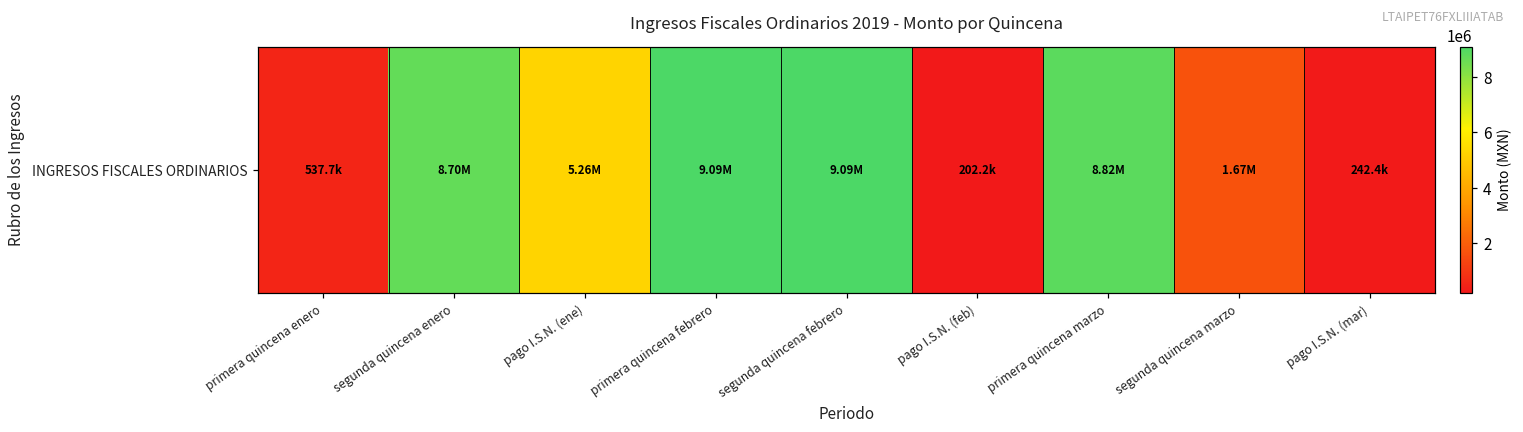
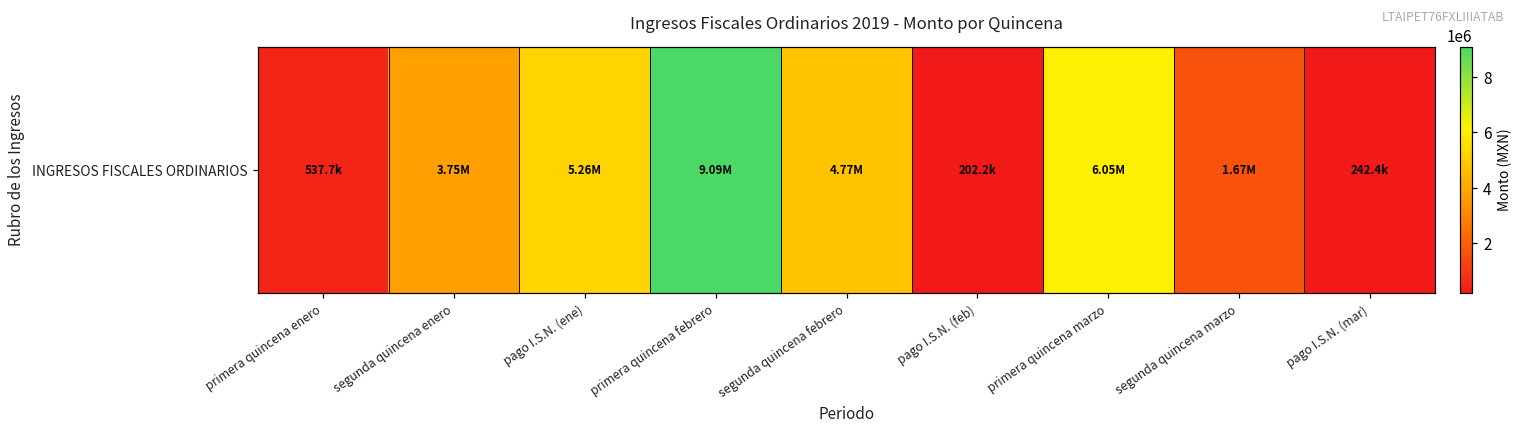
INGRESOS FISCALES ORDINARIOS, segunda quincena enero: 8.70M -> 3.75M
INGRESOS FISCALES ORDINARIOS, segunda quincena febrero: 9.09M -> 4.77M
INGRESOS FISCALES ORDINARIOS, primera quincena marzo: 8.82M -> 6.05M
